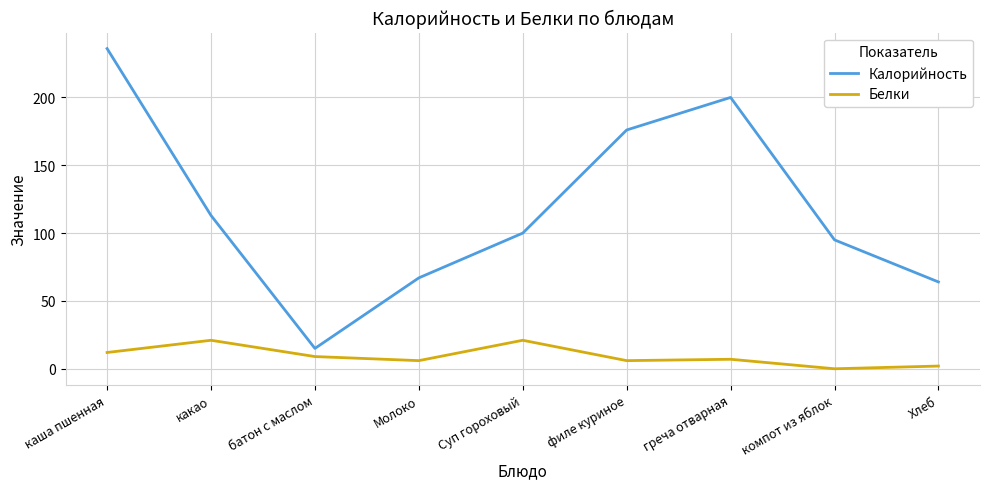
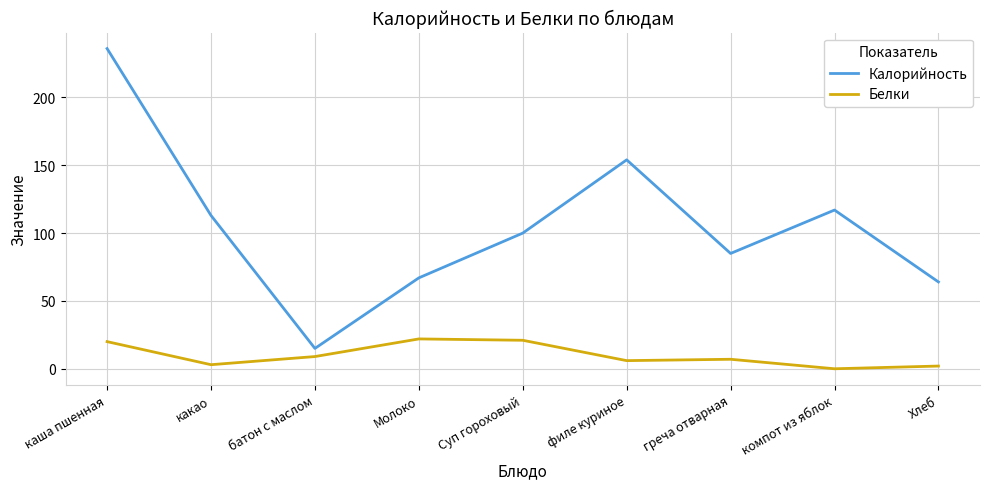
Белки, каша пшенная: 12 -> 20
Белки, какао: 21 -> 3
Белки, Молоко: 6 -> 22
Калорийность, филе куриное: 176 -> 154
Калорийность, греча отварная: 200 -> 85
Калорийность, компот из яблок: 95 -> 117
